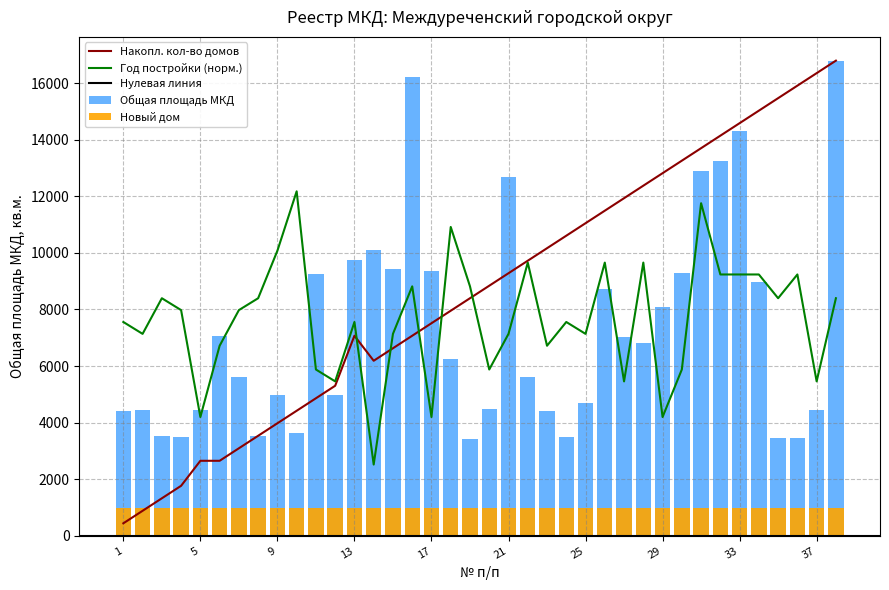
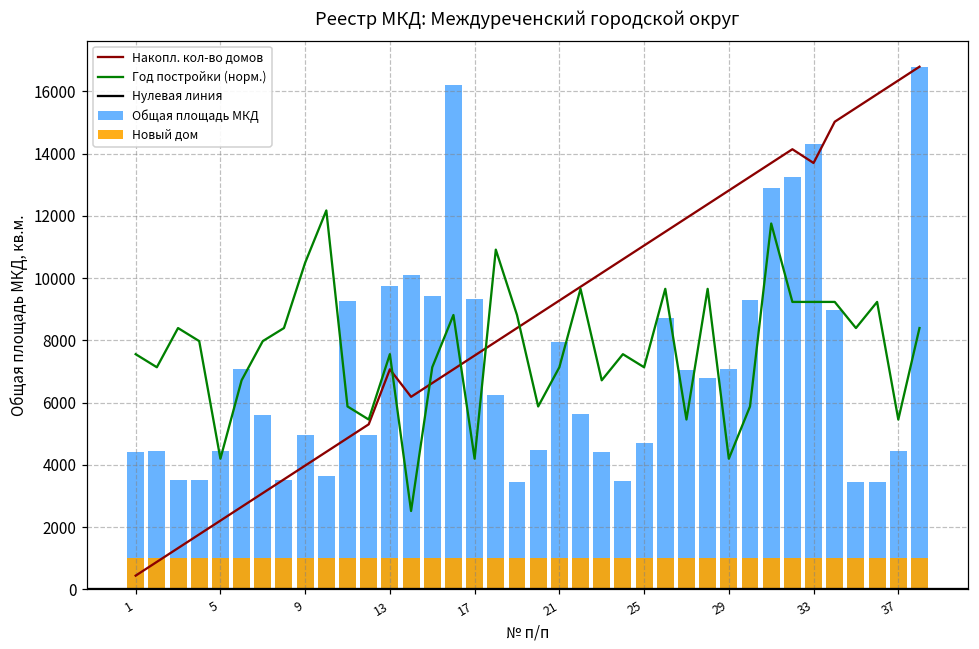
Накопл. кол-во домов, 5: 2700 -> 2200
Год постройки (норм.), 9: 10100 -> 10500
Общая площадь МКД, 21: 12700 -> 7900
Общая площадь МКД, 29: 8100 -> 7100
Накопл. кол-во домов, 33: 14600 -> 13700
